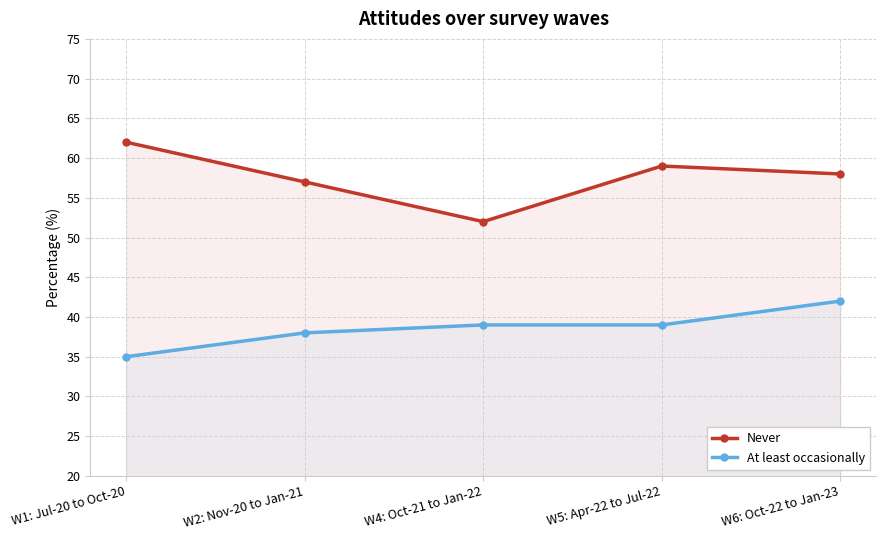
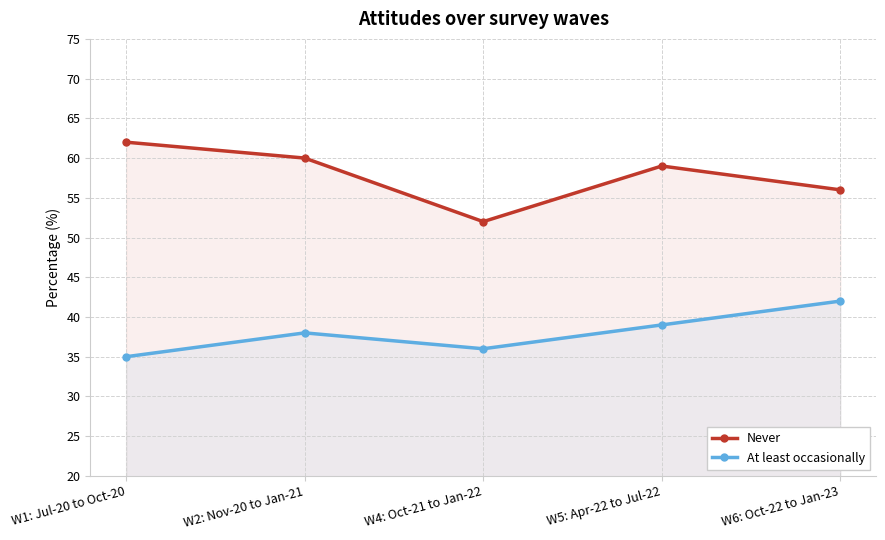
Never, W2: Nov-20 to Jan-21: 57 -> 60
At least occasionally, W4: Oct-21 to Jan-22: 39 -> 36
Never, W6: Oct-22 to Jan-23: 58 -> 56
